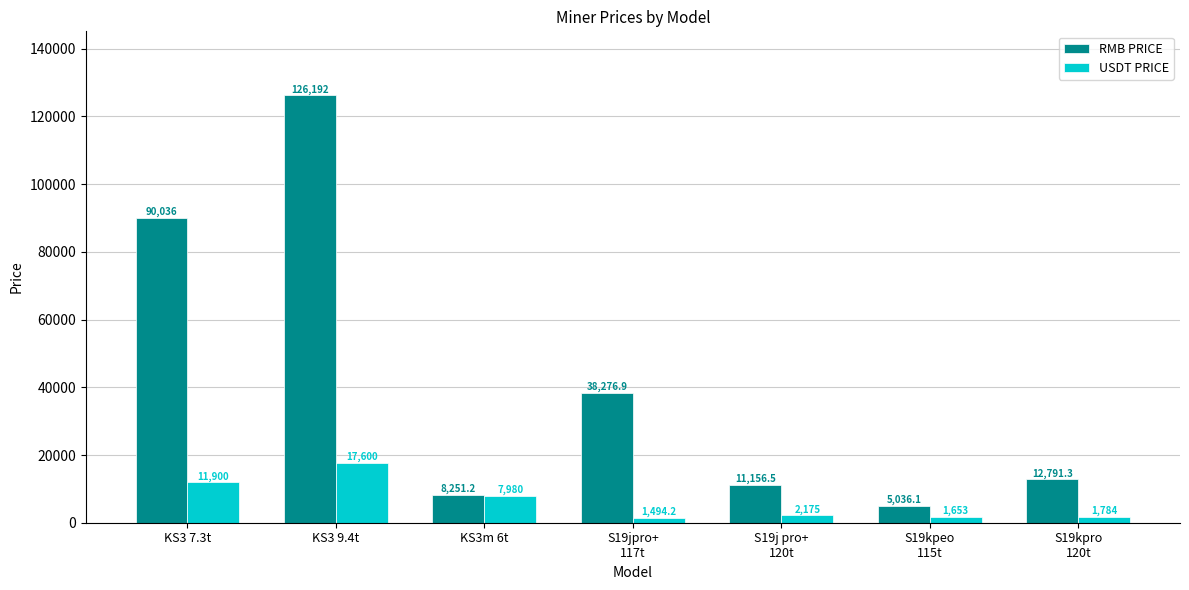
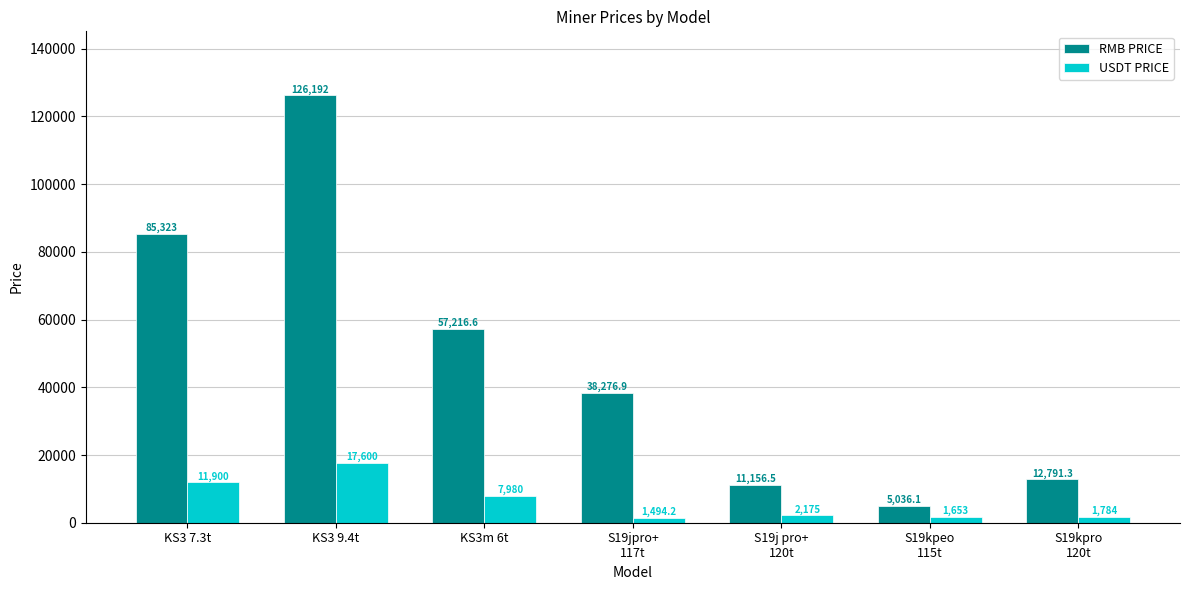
RMB PRICE, KS3 7.3t: 90,036 -> 85,323
RMB PRICE, KS3m 6t: 8,251.2 -> 57,216.6
